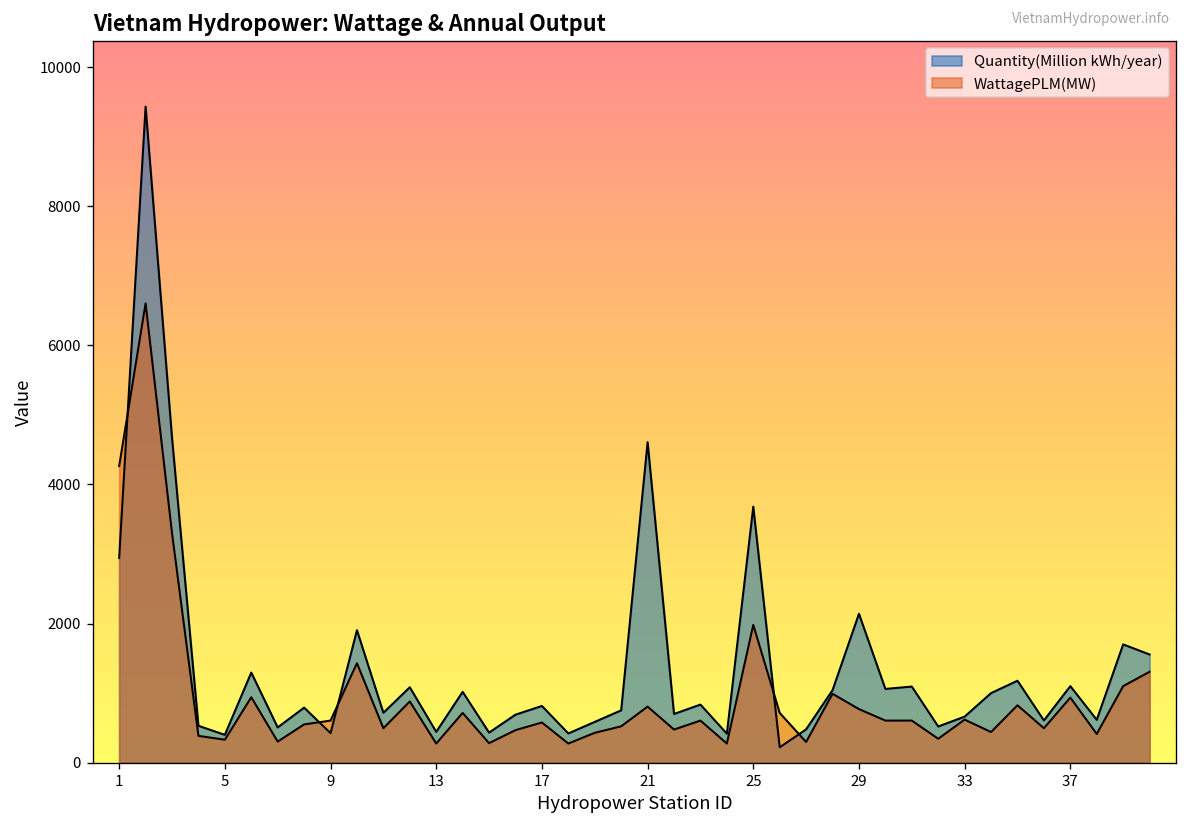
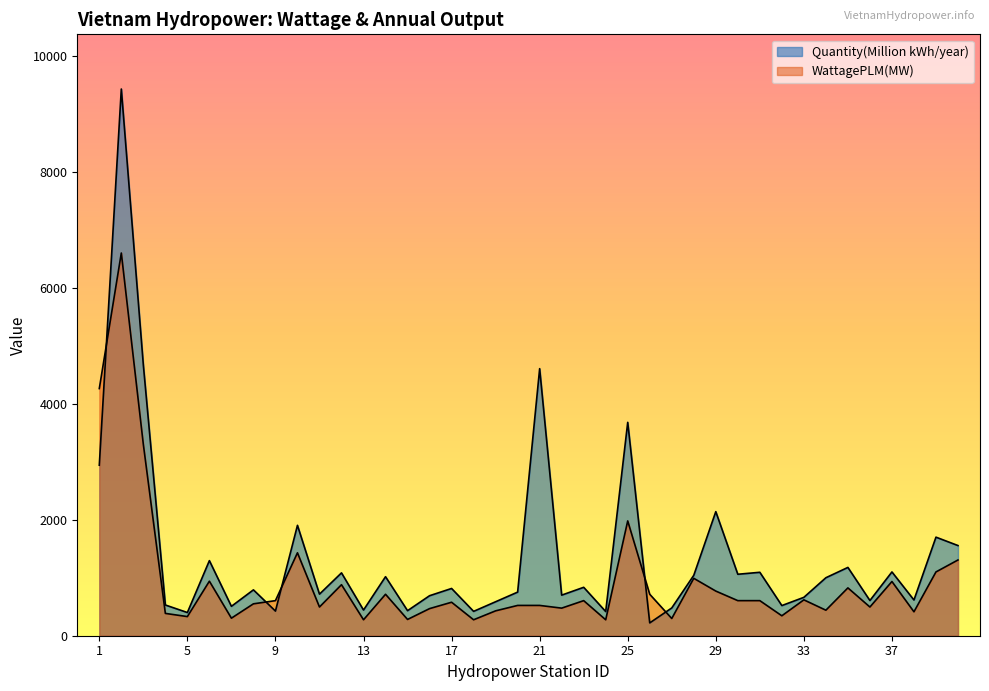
WattagePLM(MW), 21: 800 -> 500
